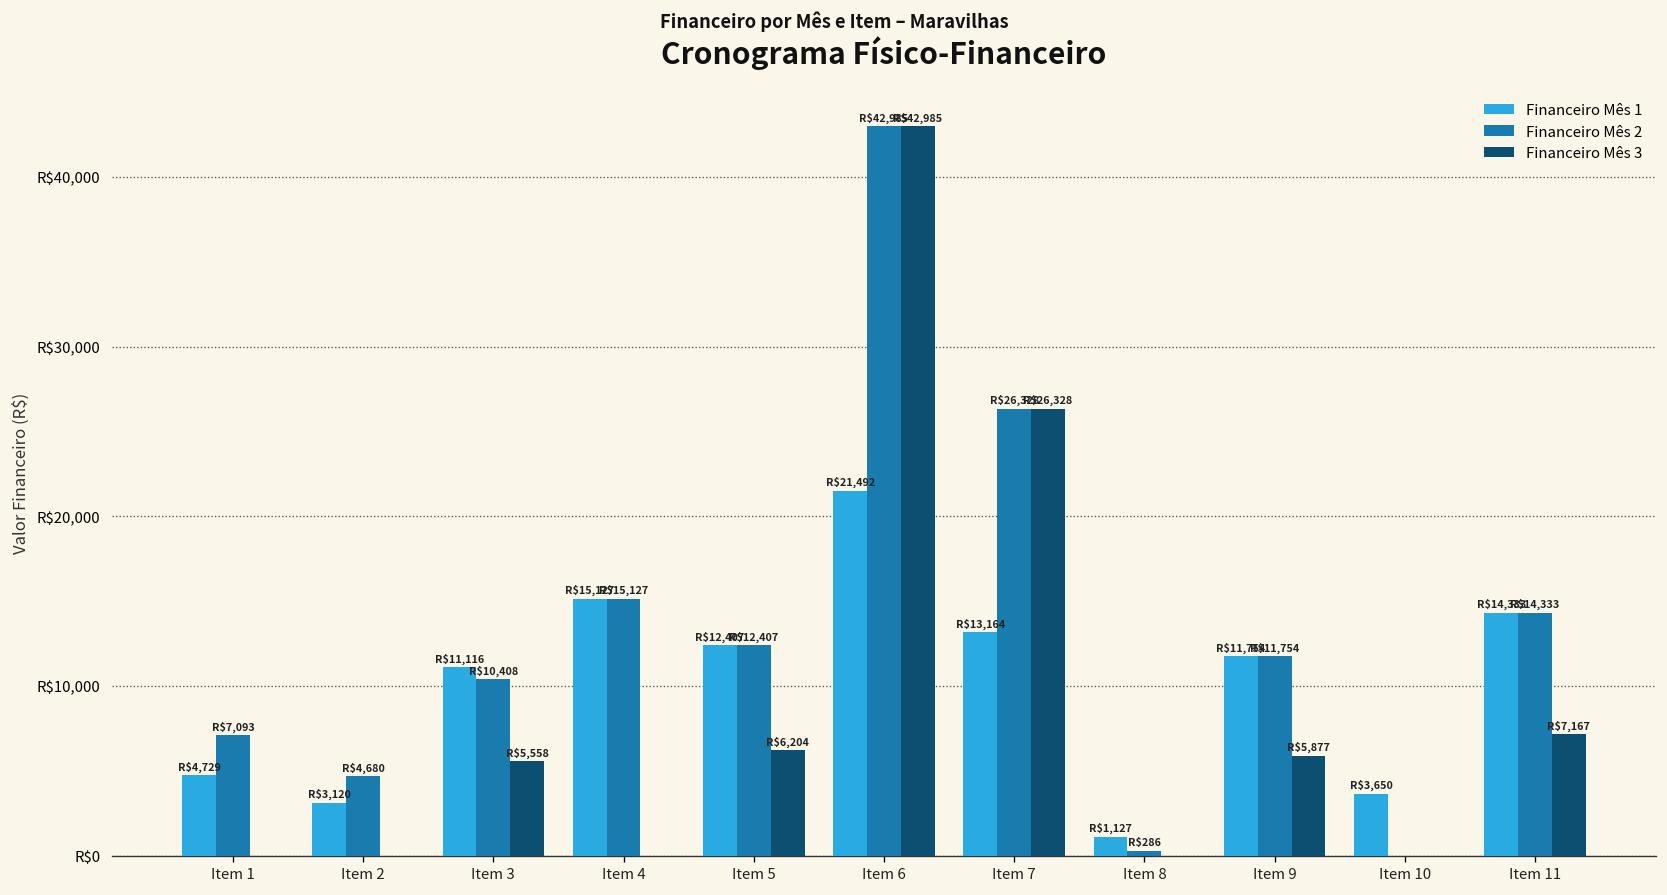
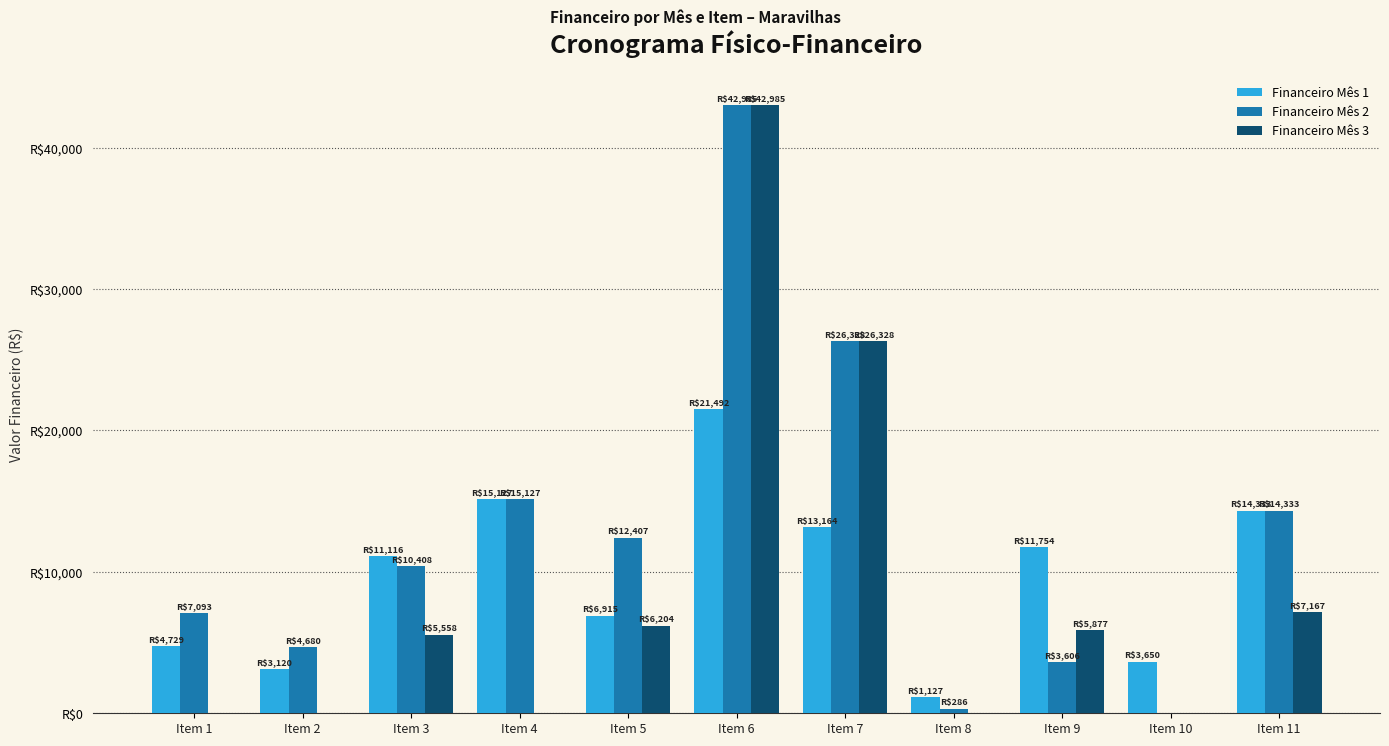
Financeiro Mês 1, Item 5: $12,407 -> $6,915
Financeiro Mês 2, Item 9: $11,754 -> $3,606
